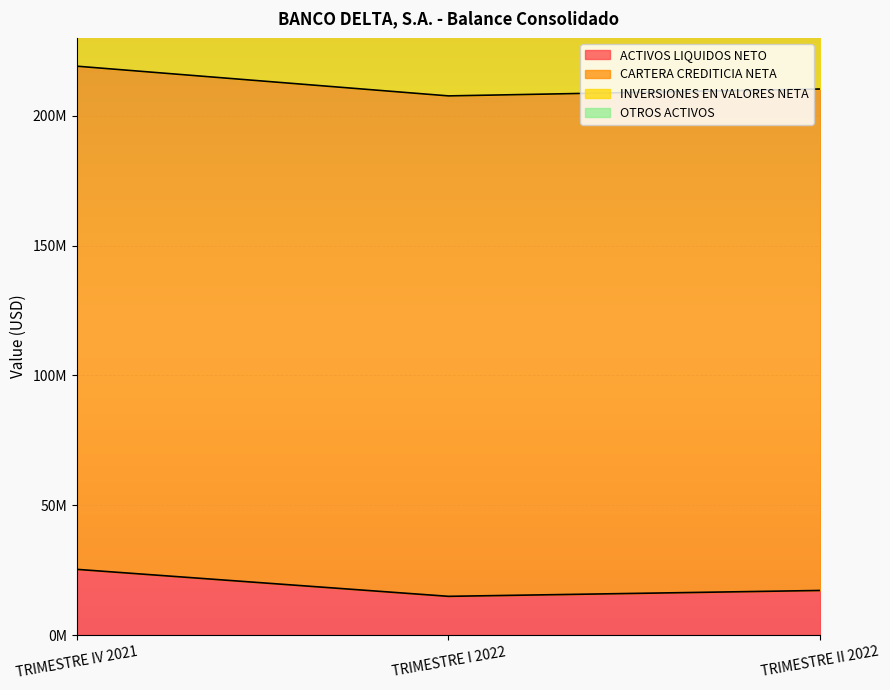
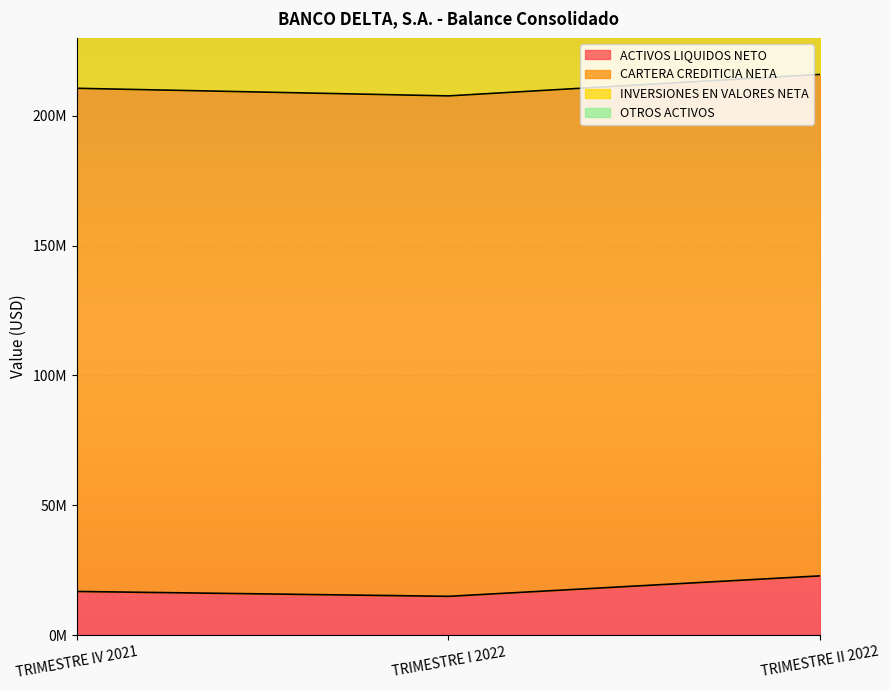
ACTIVOS LIQUIDOS NETO, TRIMESTRE IV 2021: 25000000 -> 17000000
ACTIVOS LIQUIDOS NETO, TRIMESTRE II 2022: 17000000 -> 23000000
